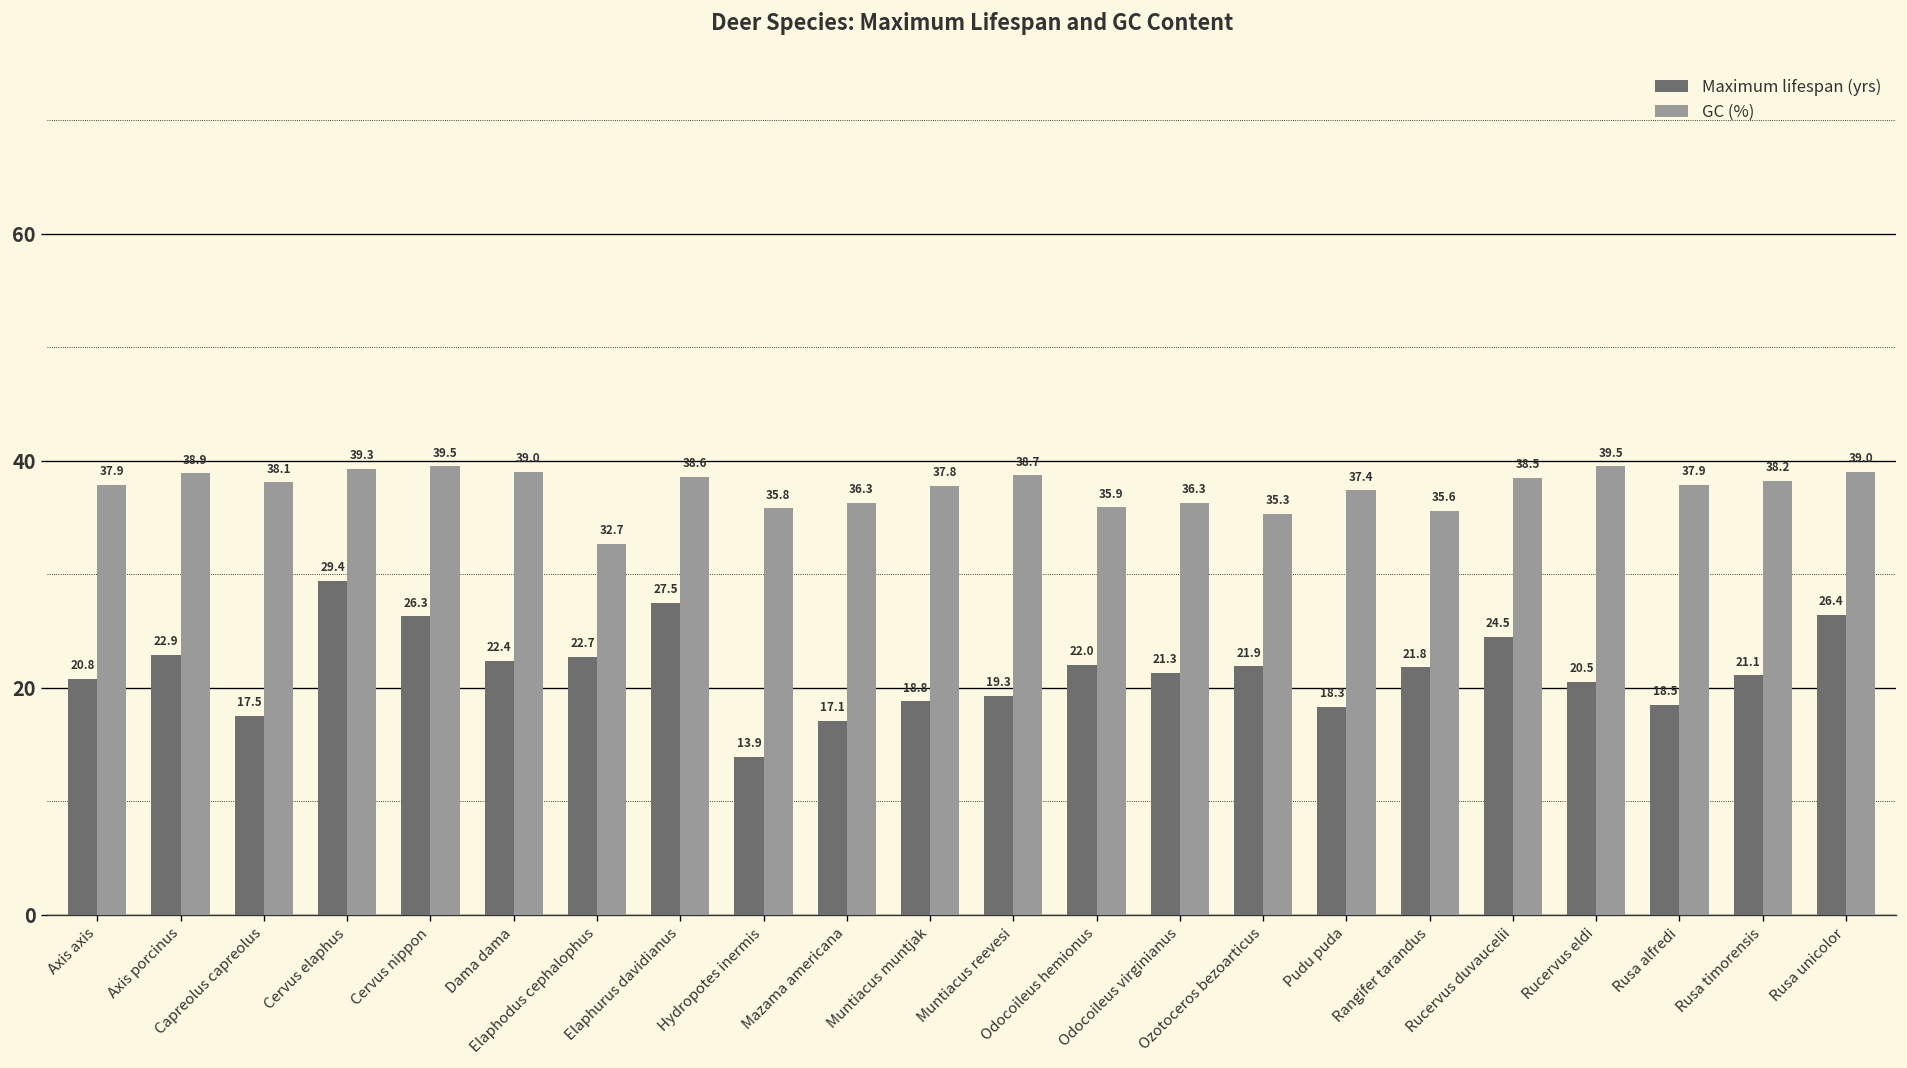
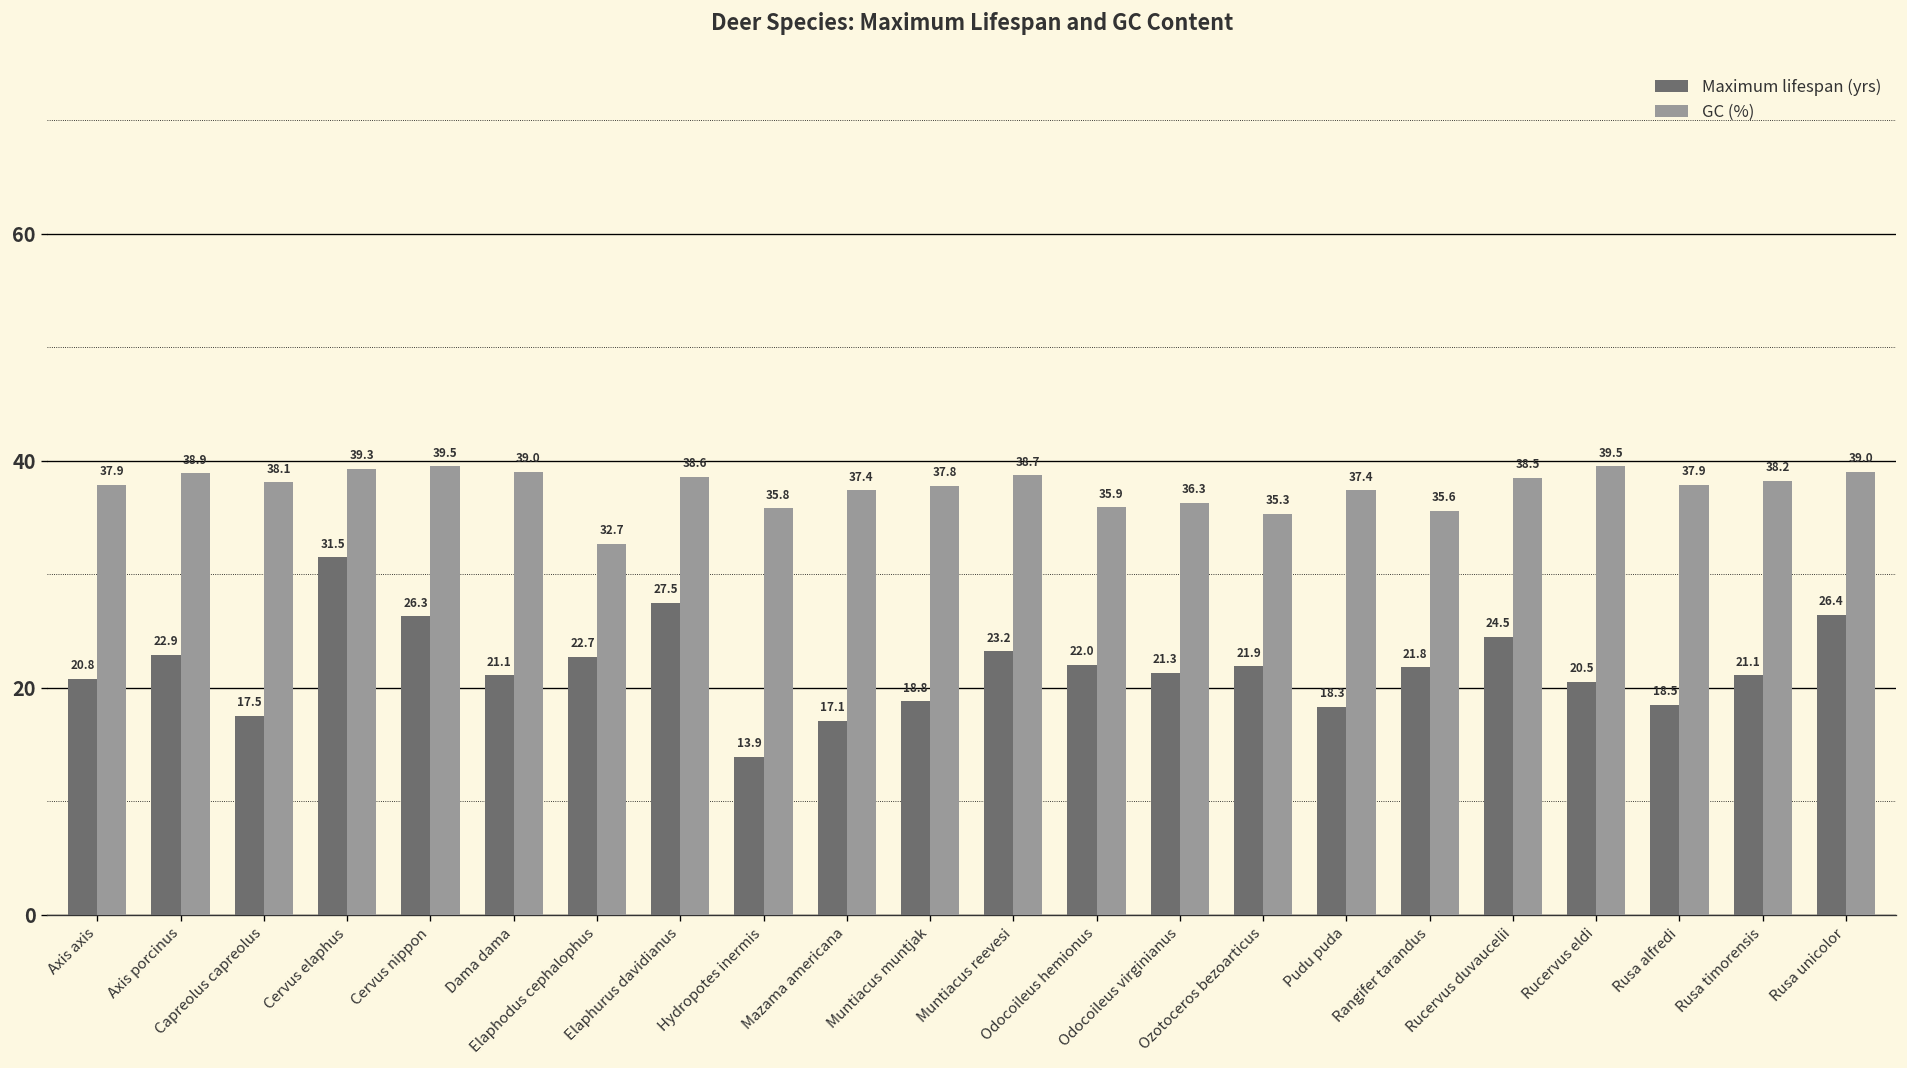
Maximum lifespan (yrs), Cervus elaphus: 29.4 -> 31.5
Maximum lifespan (yrs), Dama dama: 22.4 -> 21.1
GC (%), Mazama americana: 36.3 -> 37.4
Maximum lifespan (yrs), Muntiacus reevesi: 19.3 -> 23.2
